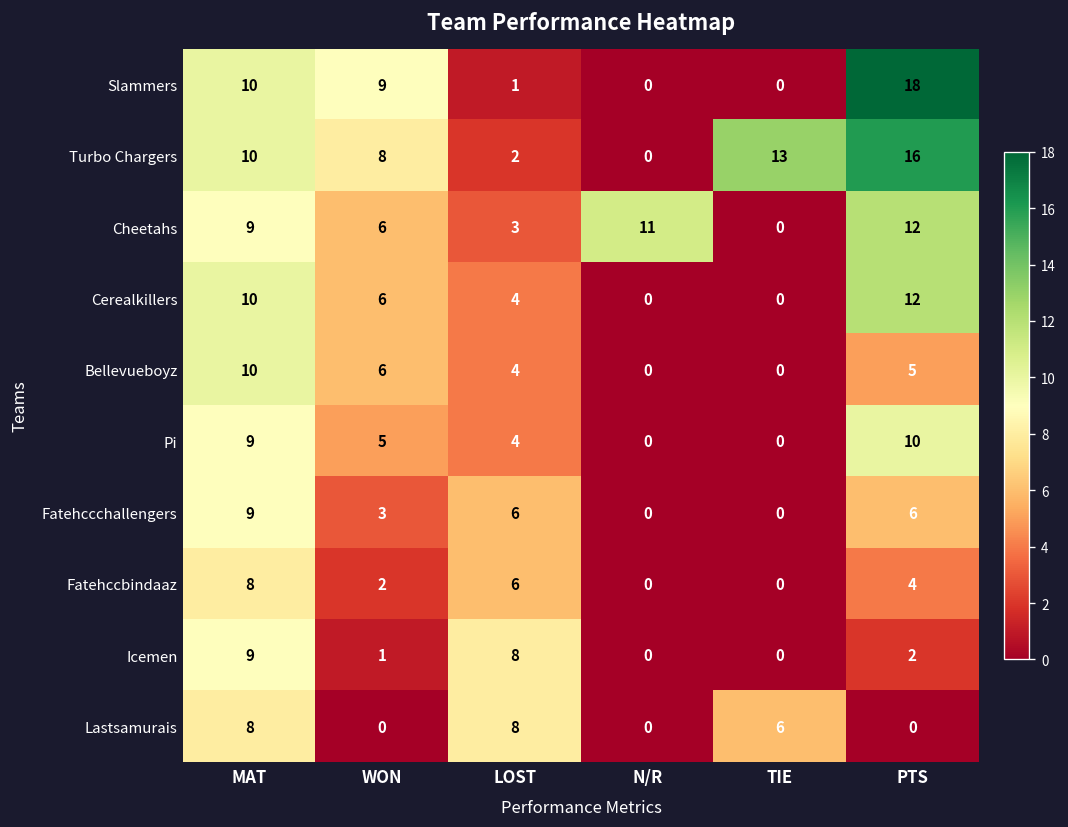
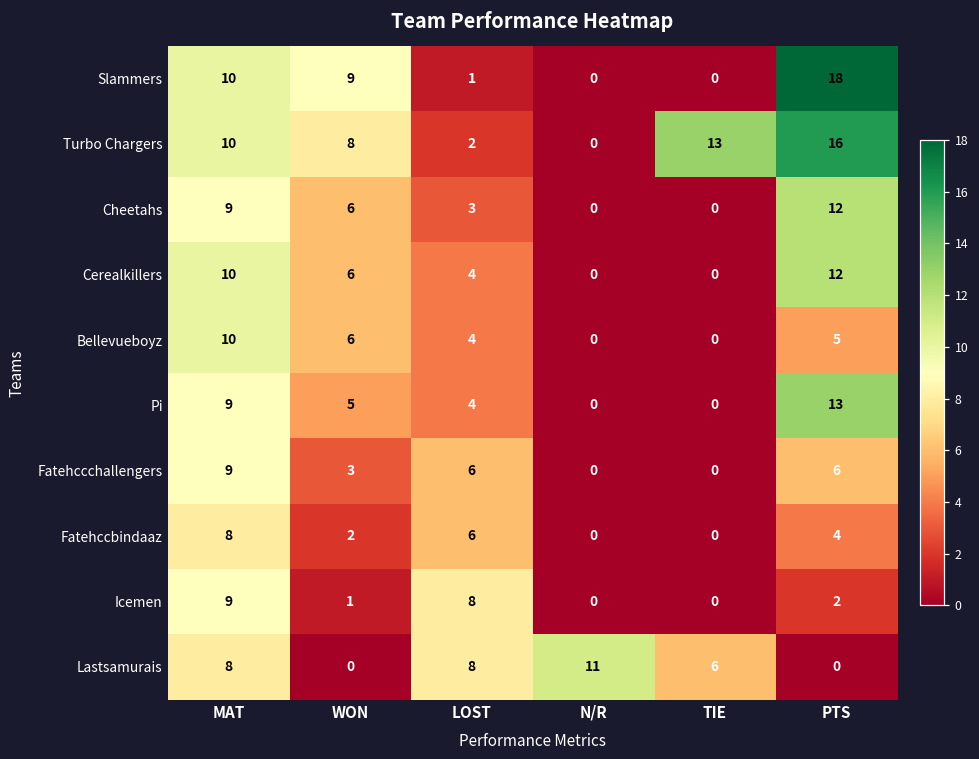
Cheetahs, N/R: 11 -> 0
Pi, PTS: 10 -> 13
Lastsamurais, N/R: 0 -> 11
